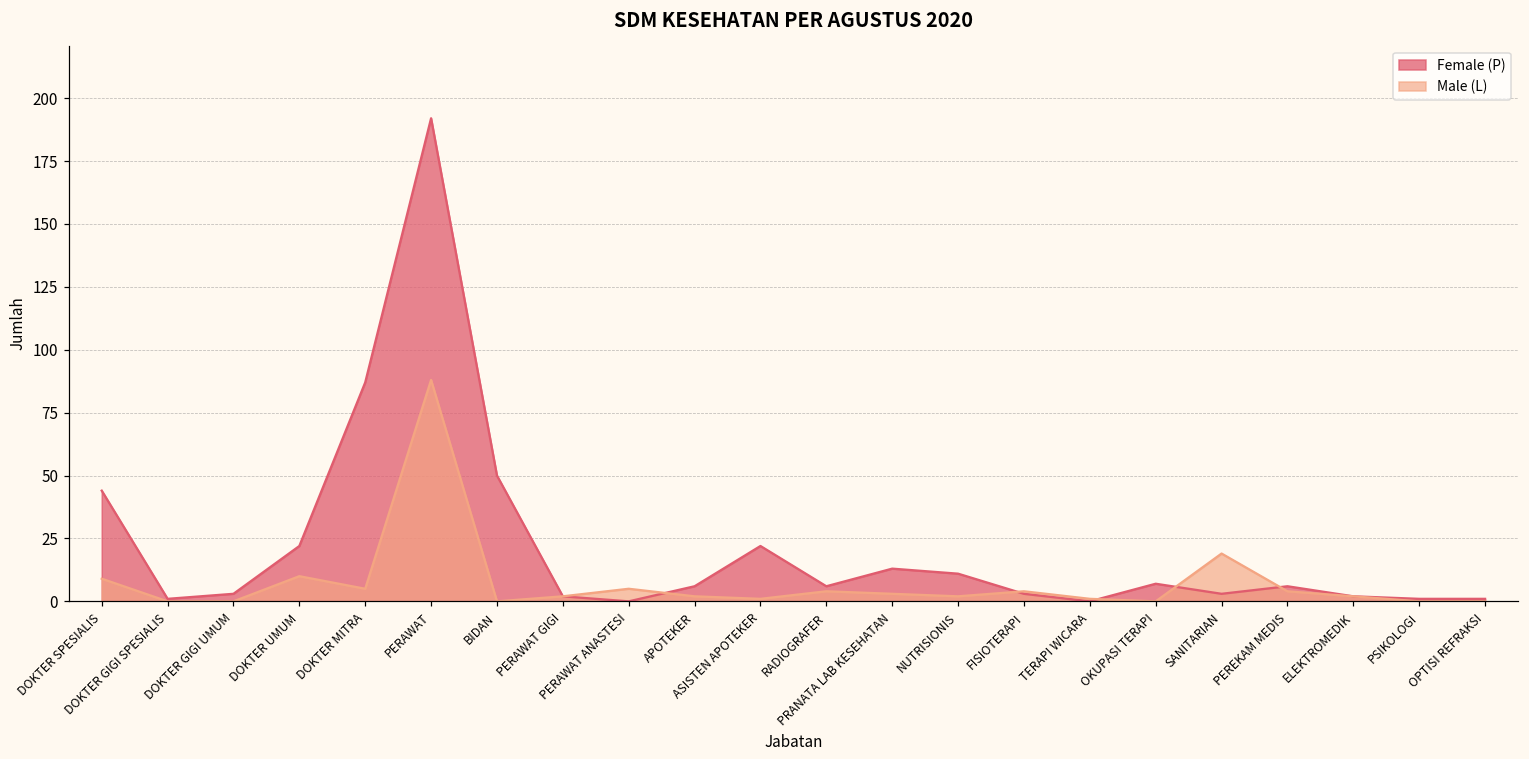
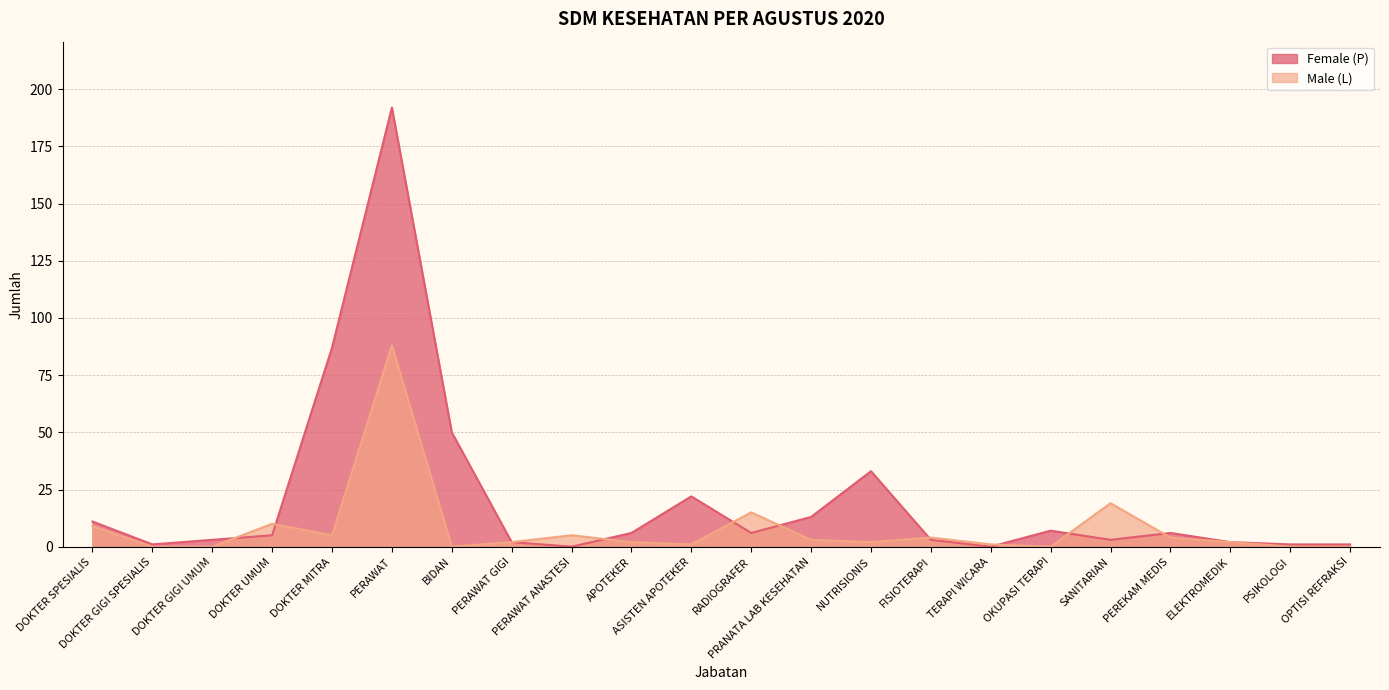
Female (P), DOKTER SPESIALIS: 44 -> 11
Female (P), DOKTER UMUM: 22 -> 5
Male (L), RADIOGRAFER: 4 -> 15
Female (P), NUTRISIONIS: 11 -> 33
